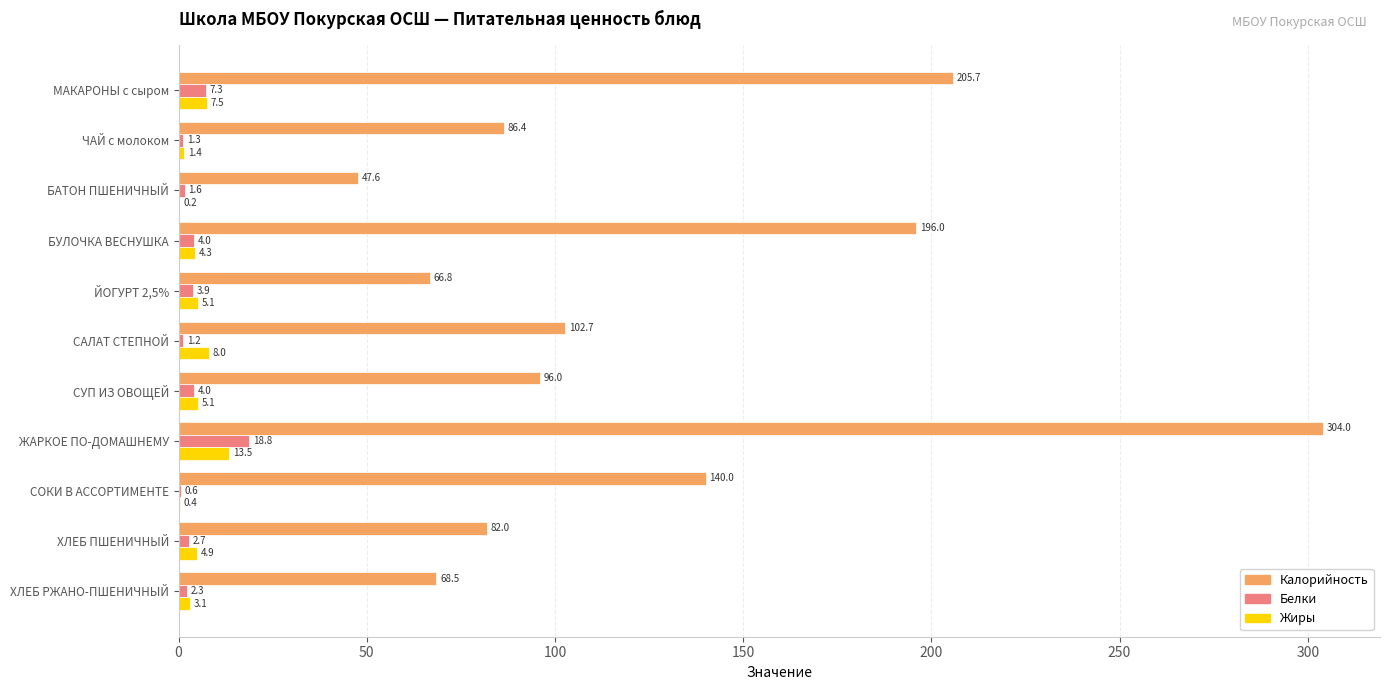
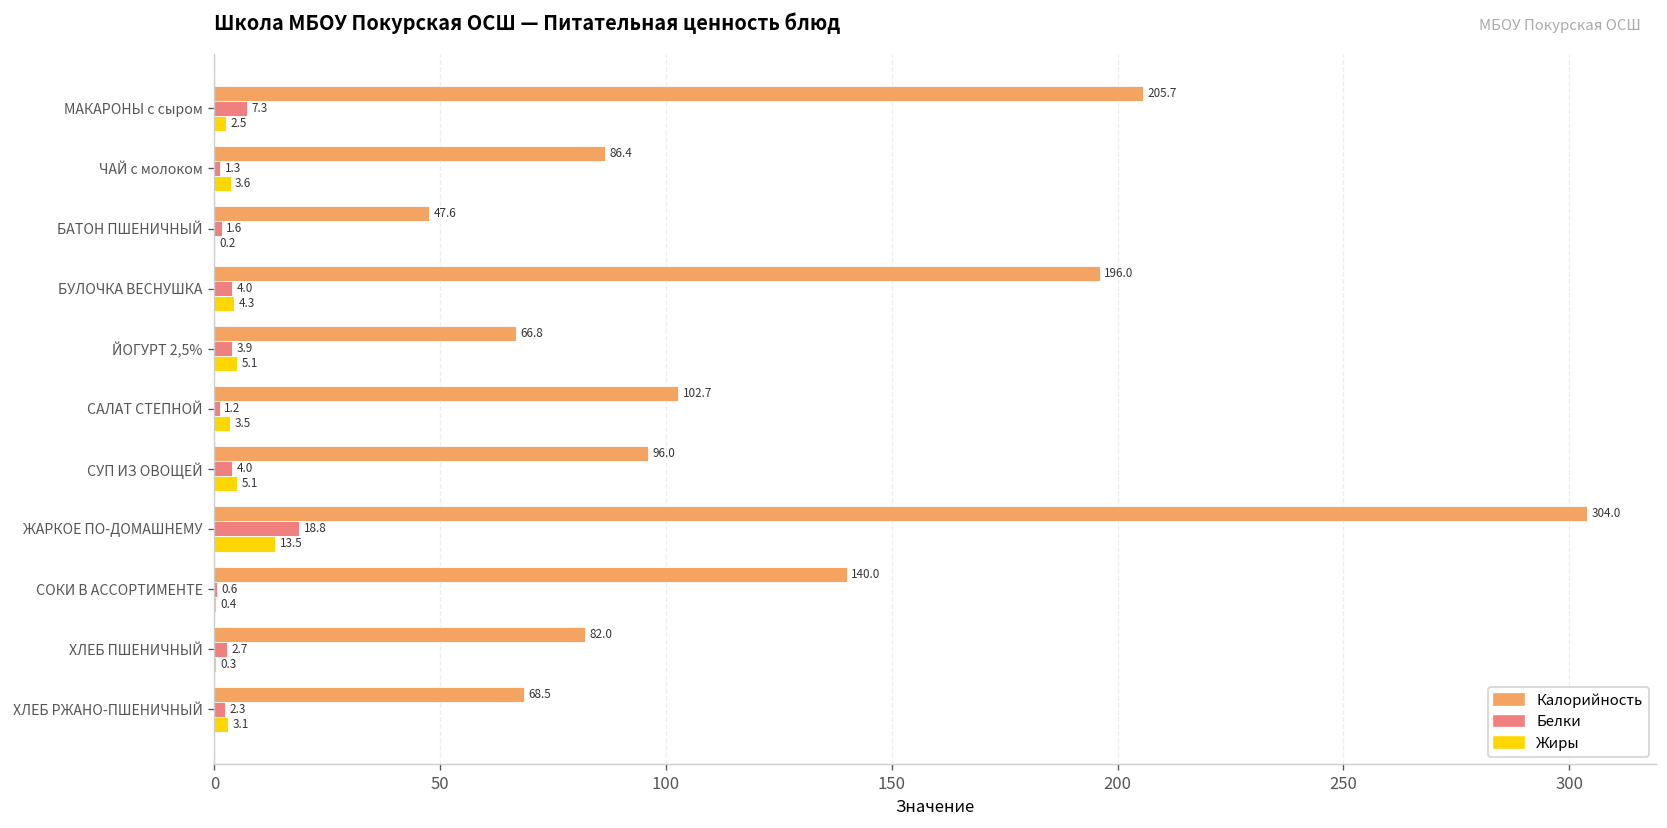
Жиры, МАКАРОНЫ с сыром: 7.5 -> 2.5
Жиры, ЧАЙ с молоком: 1.4 -> 3.6
Жиры, САЛАТ СТЕПНОЙ: 8.0 -> 3.5
Жиры, ХЛЕБ ПШЕНИЧНЫЙ: 4.9 -> 0.3
